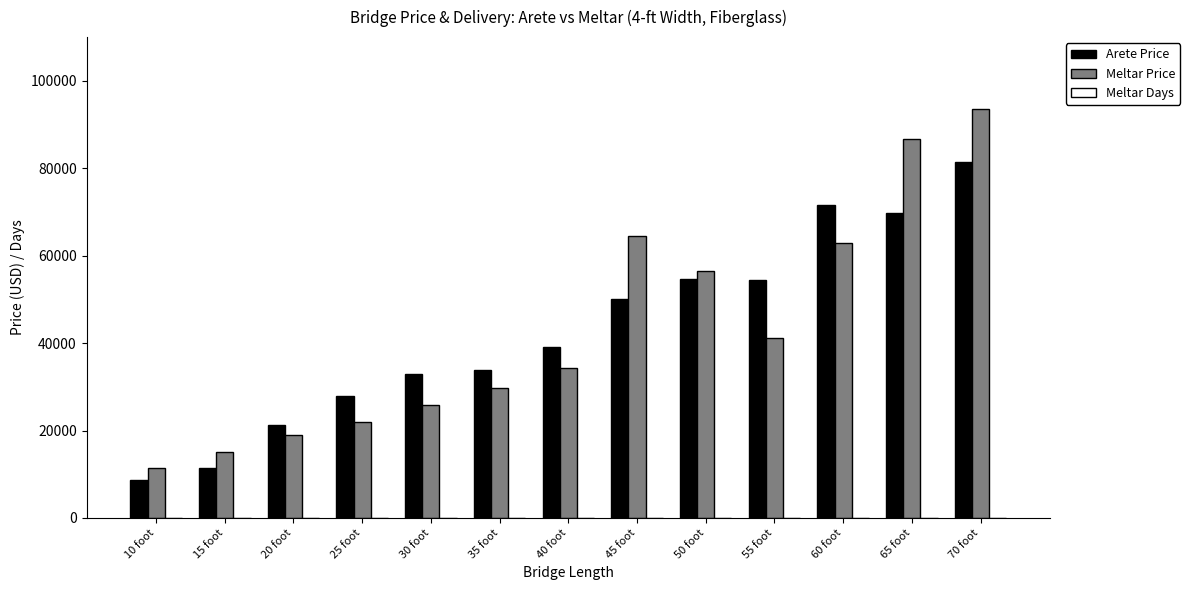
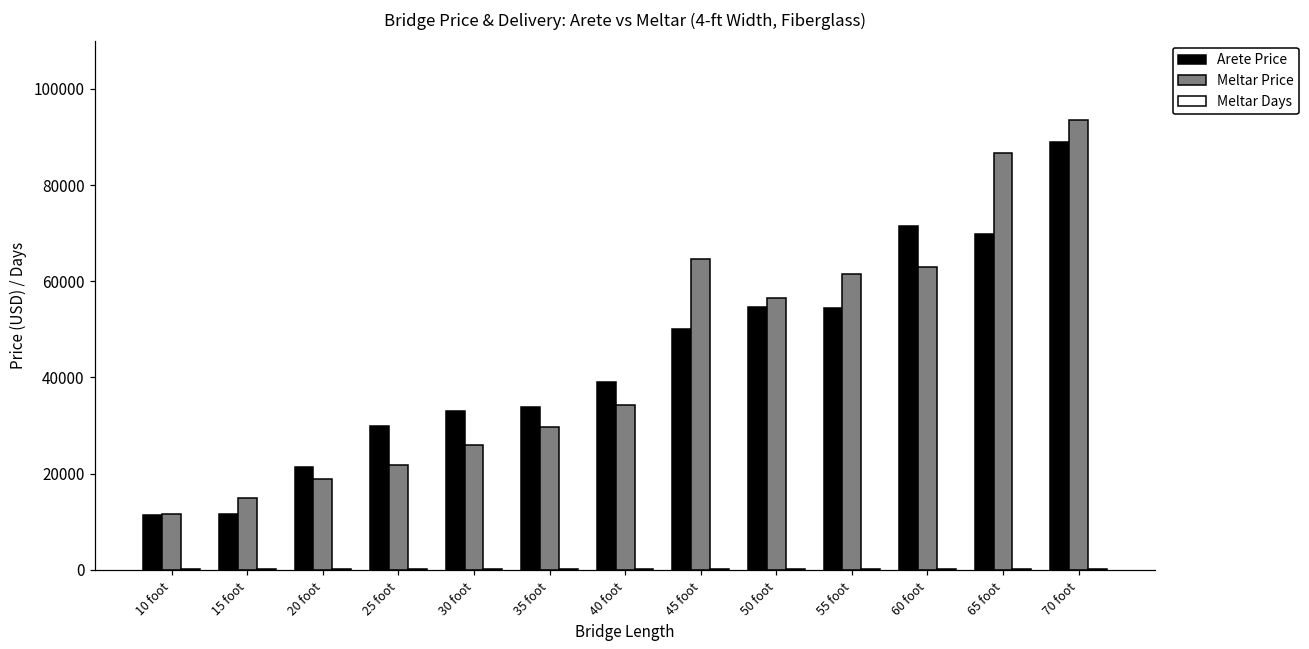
Arete Price, 10 foot: 9000 -> 11000
Arete Price, 25 foot: 28000 -> 30000
Meltar Price, 55 foot: 41000 -> 61000
Arete Price, 70 foot: 81000 -> 89000
